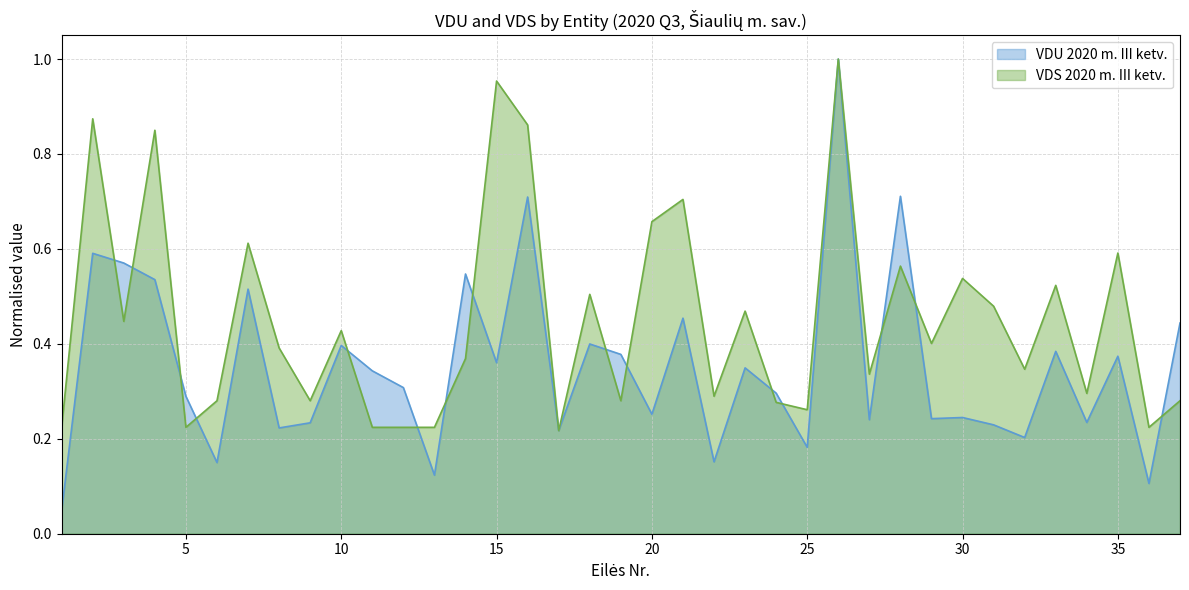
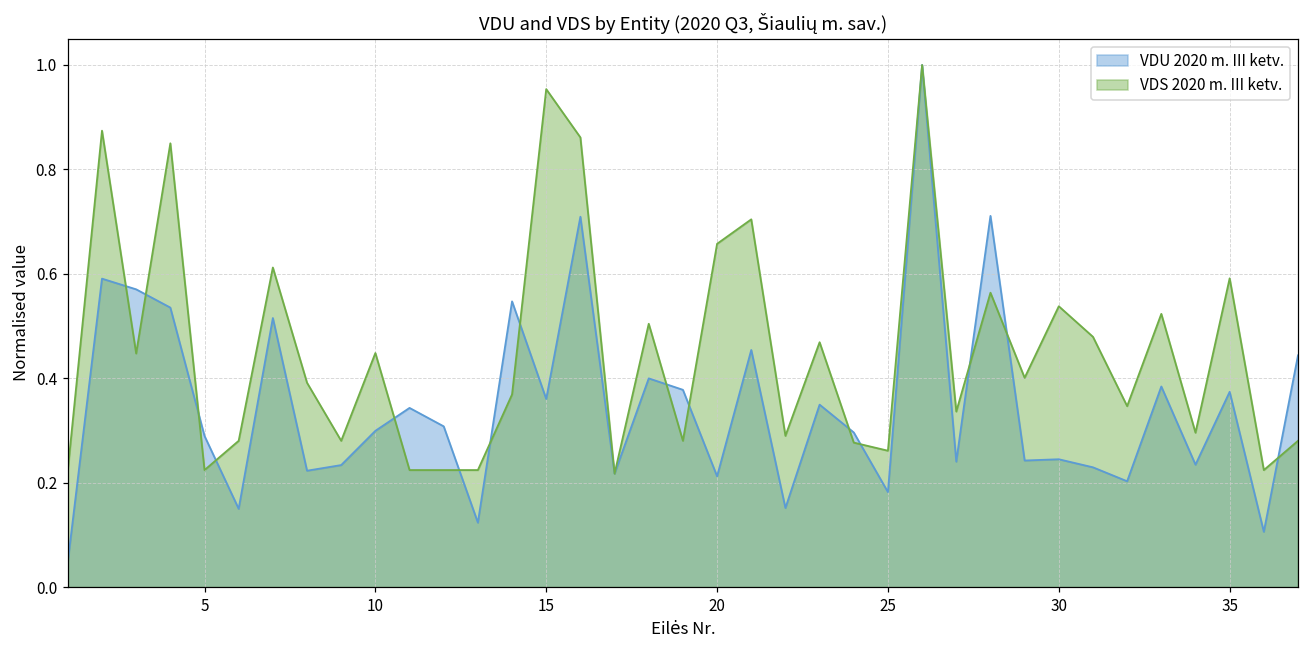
VDU 2020 m. III ketv., 10: 0.40 -> 0.30
VDS 2020 m. III ketv., 10: 0.43 -> 0.45
VDU 2020 m. III ketv., 20: 0.25 -> 0.21
